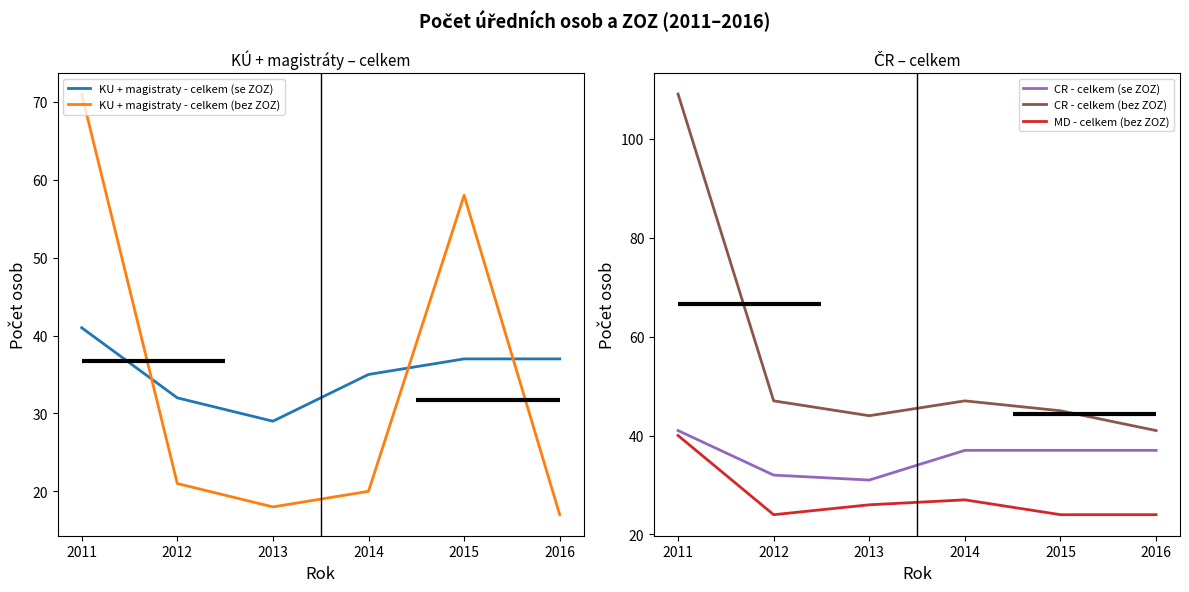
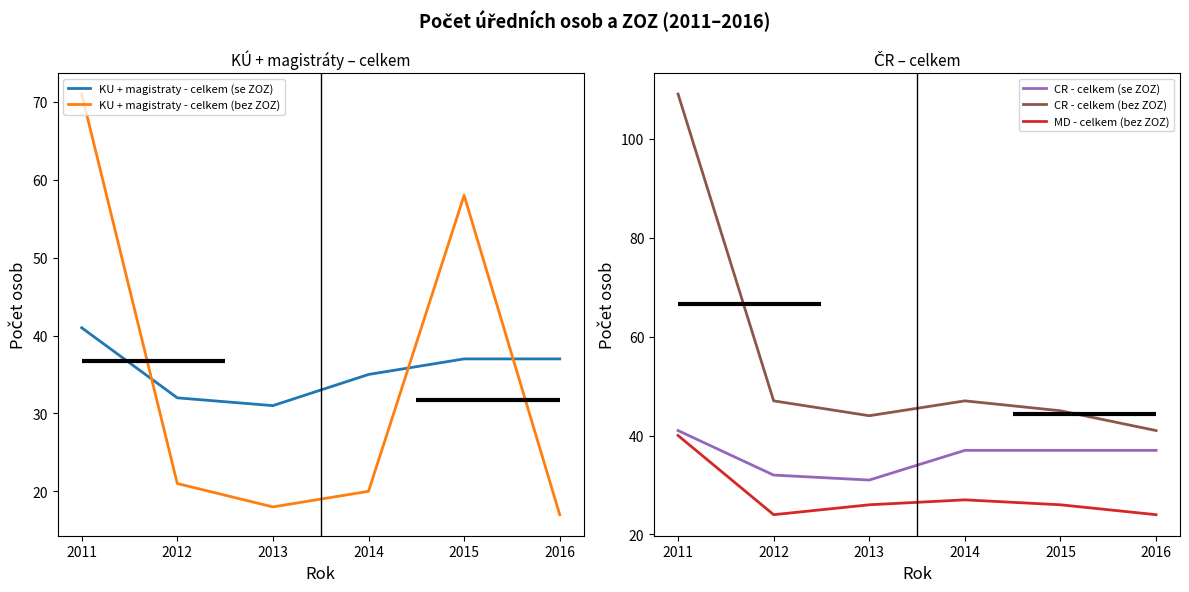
KÚ + magistráty – celkem, KU + magistraty - celkem (se ZOZ), 2013: 29 -> 31
ČR – celkem, MD - celkem (bez ZOZ), 2015: 24 -> 26
